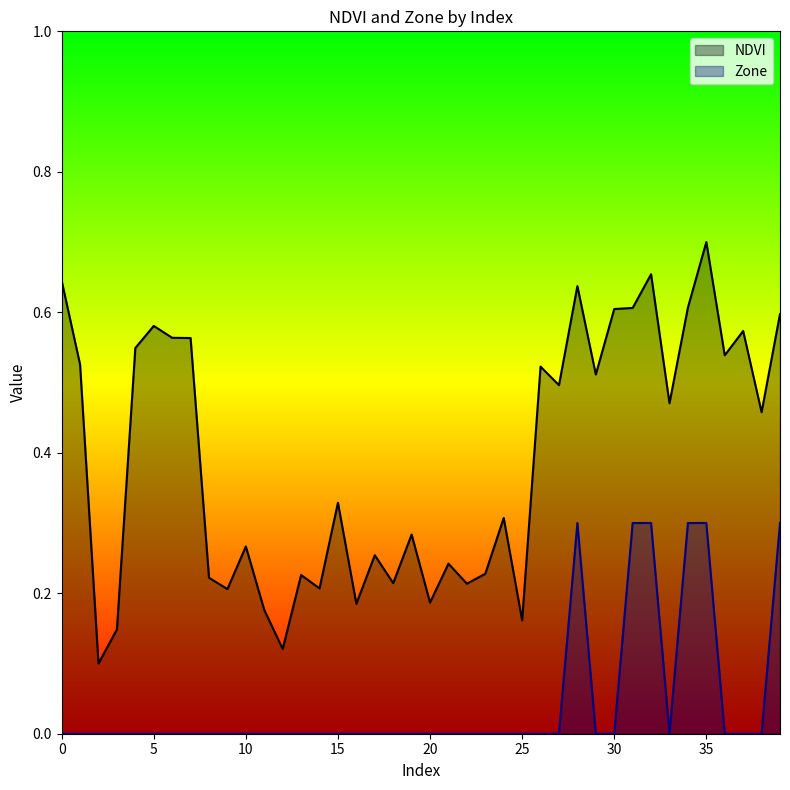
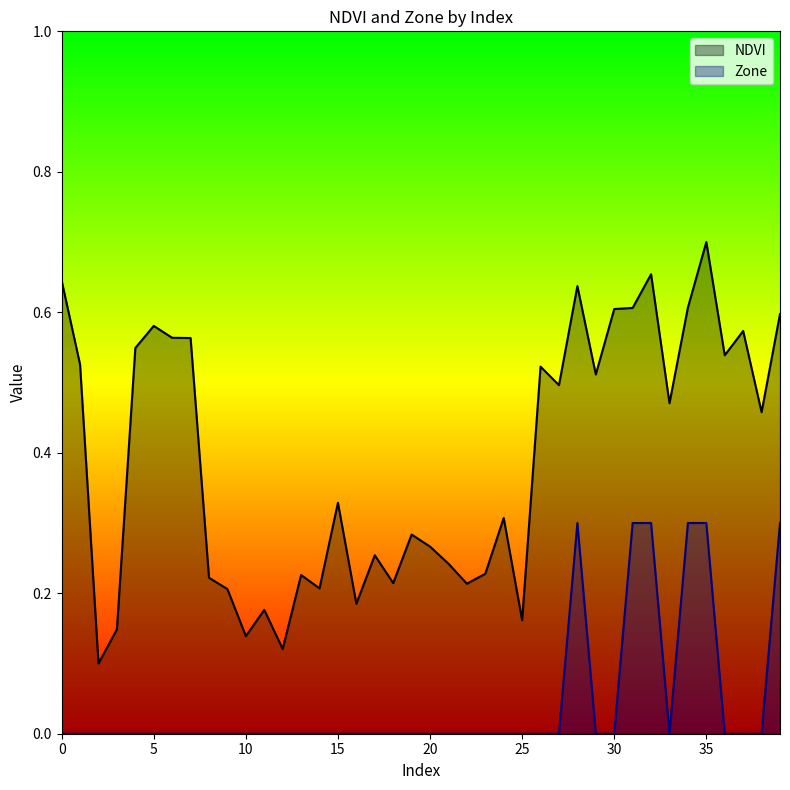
NDVI, 10: 0.27 -> 0.14
NDVI, 20: 0.19 -> 0.27
